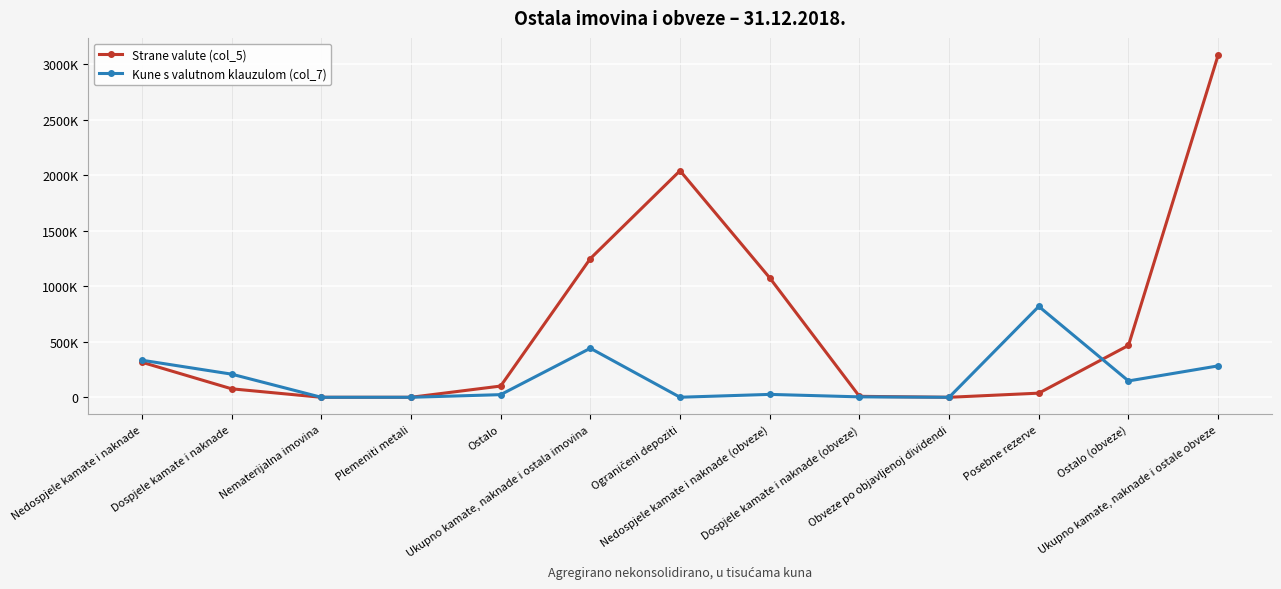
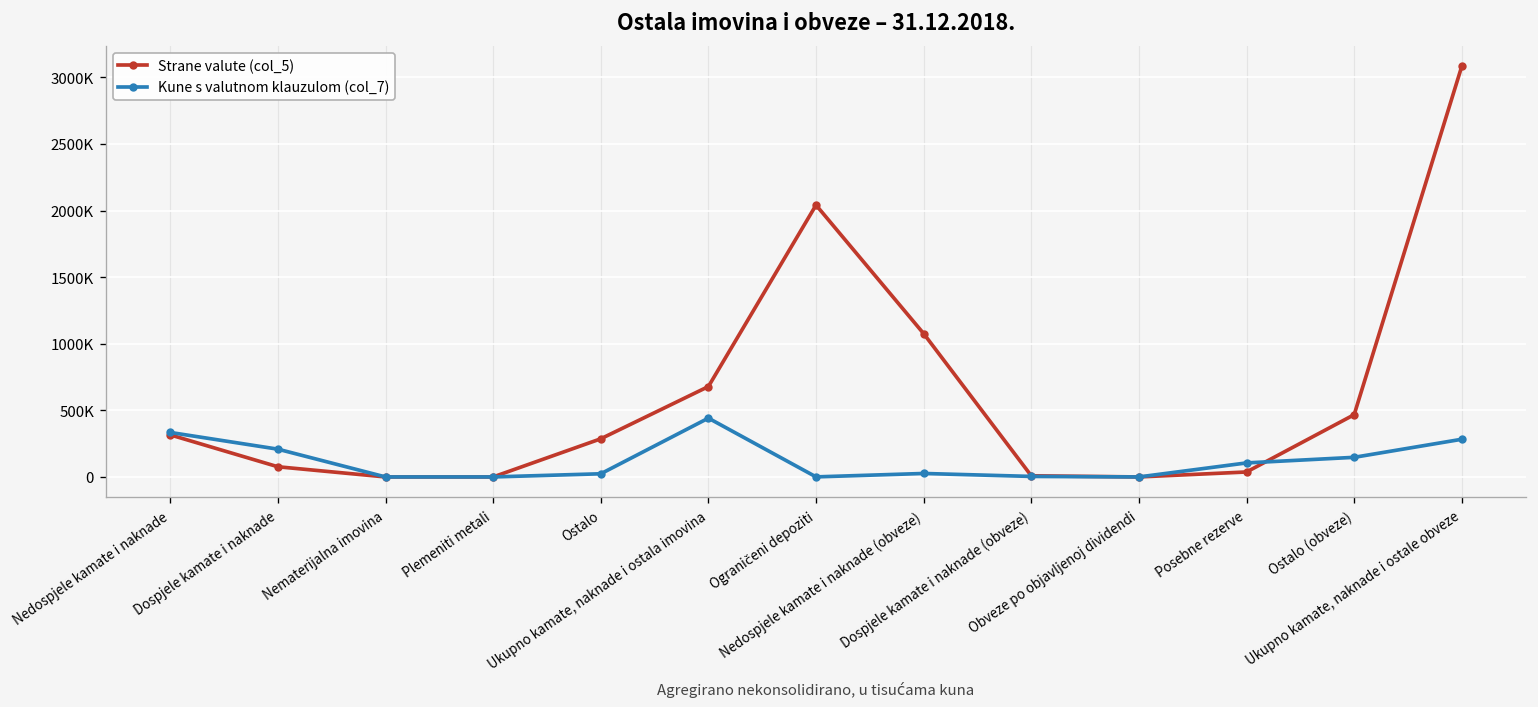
Strane valute (col_5), Ostalo: 100000 -> 290000
Strane valute (col_5), Ukupno kamate, naknade i ostala imovina: 1250000 -> 680000
Kune s valutnom klauzulom (col_7), Posebne rezerve: 820000 -> 110000
